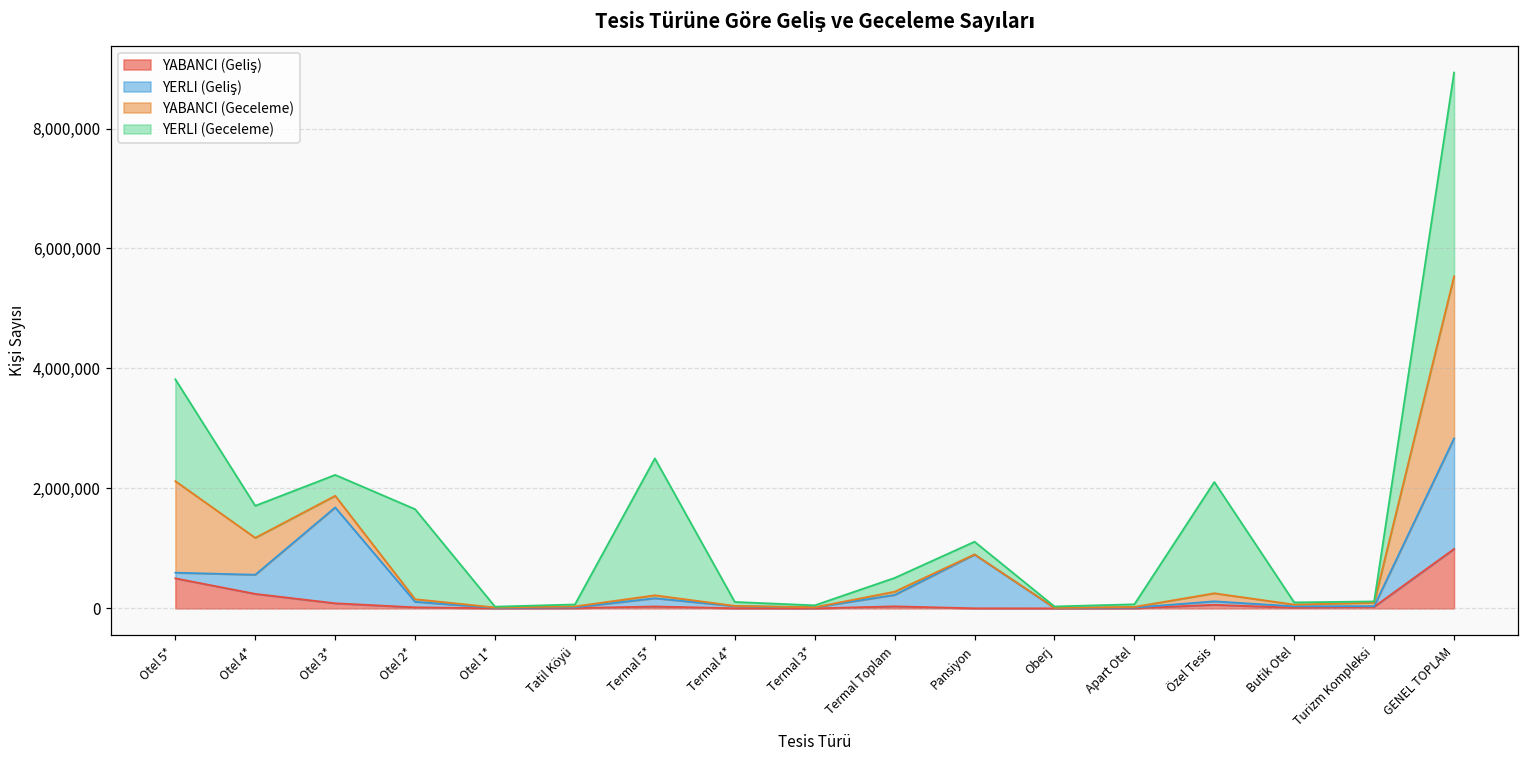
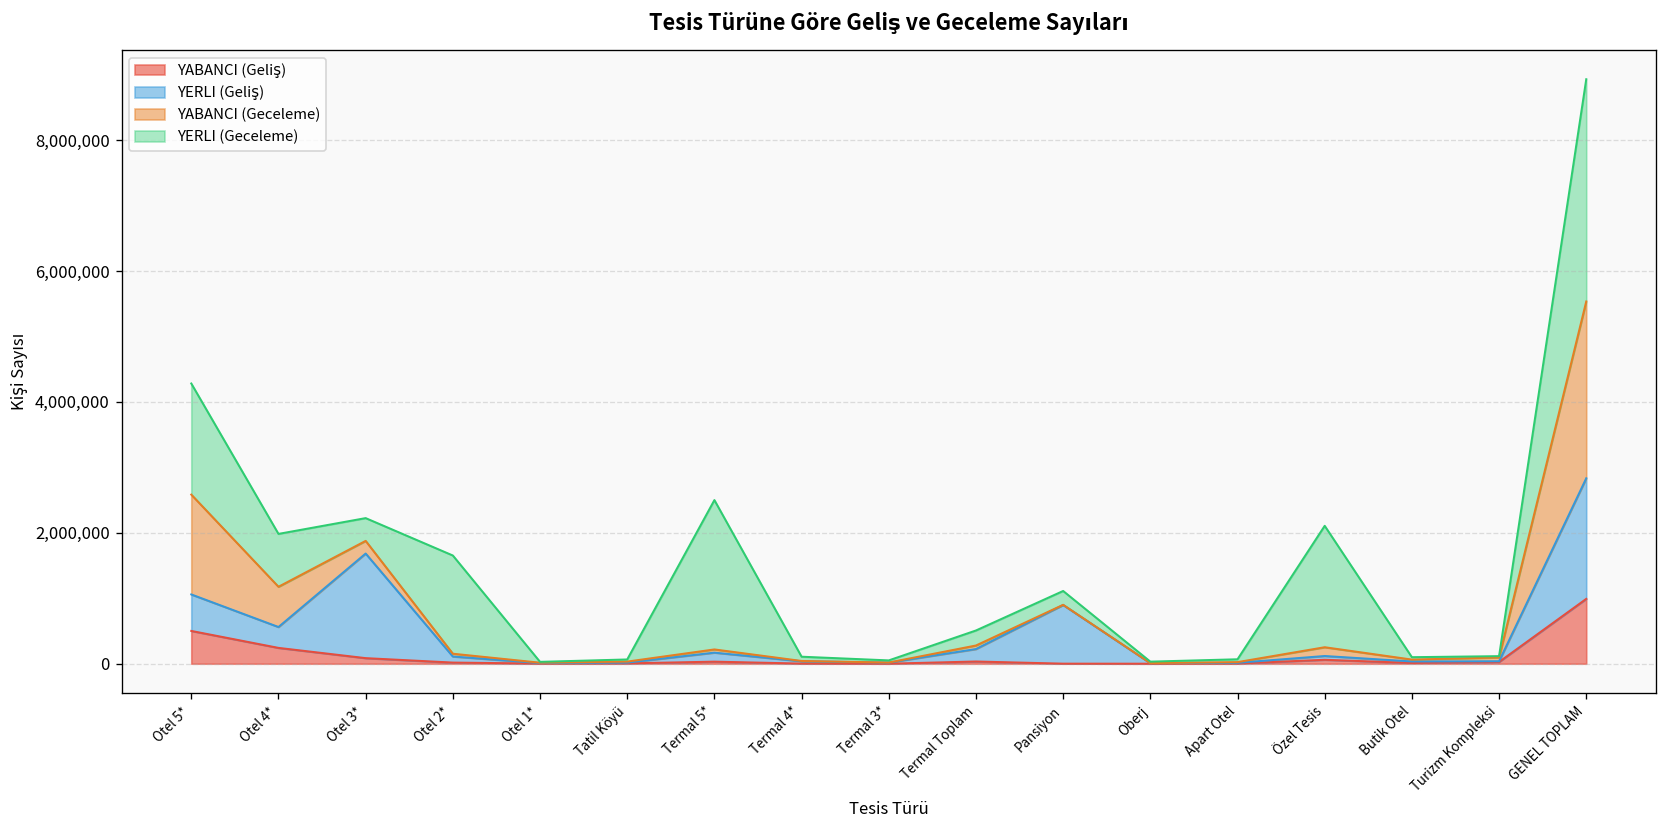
YERLI (Geliş), Otel 5*: 100,000 -> 600,000
YERLI (Geceleme), Otel 4*: 500,000 -> 800,000
